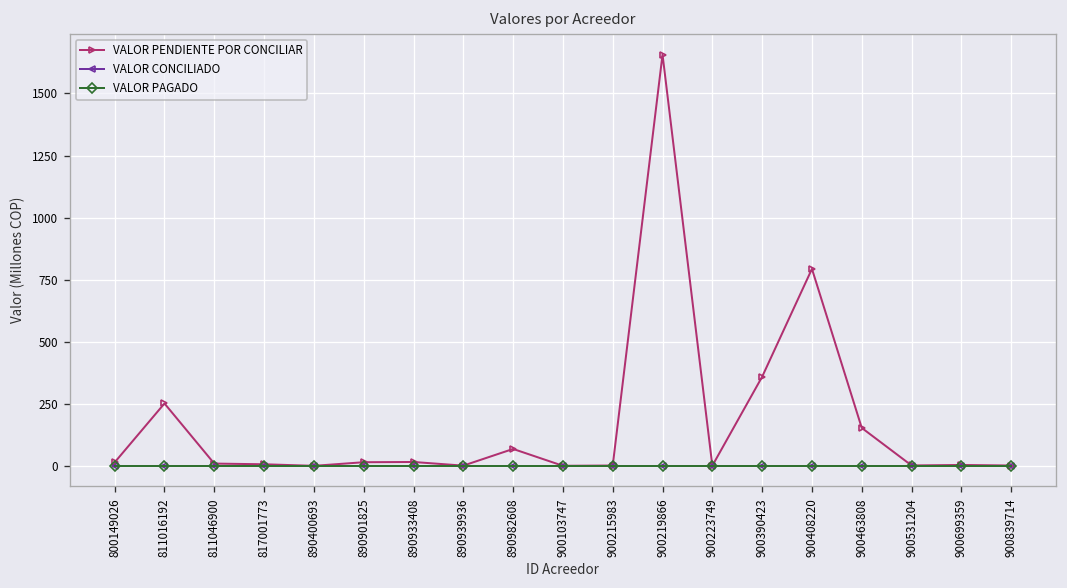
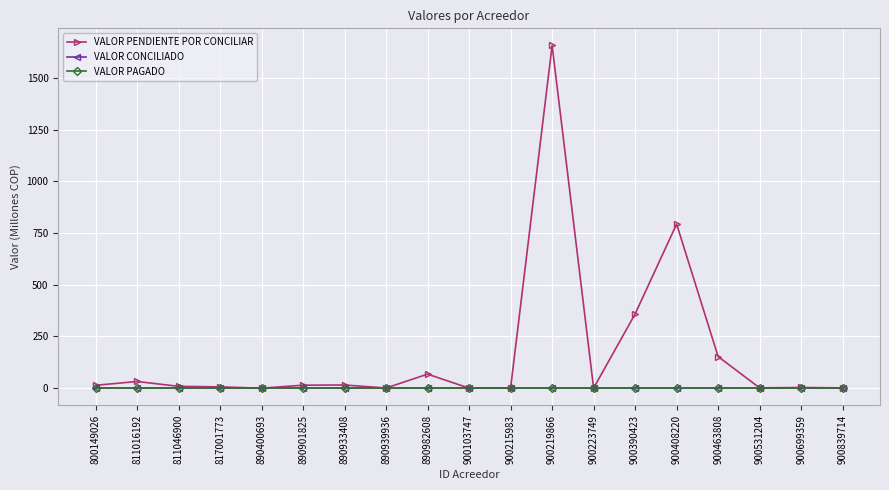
VALOR PENDIENTE POR CONCILIAR, 811016192: 250 -> 30
